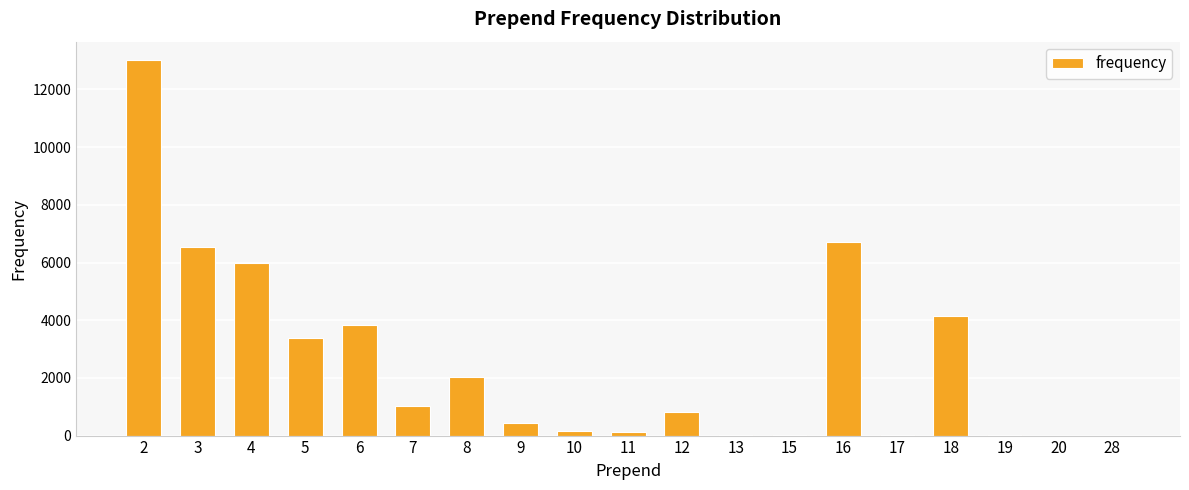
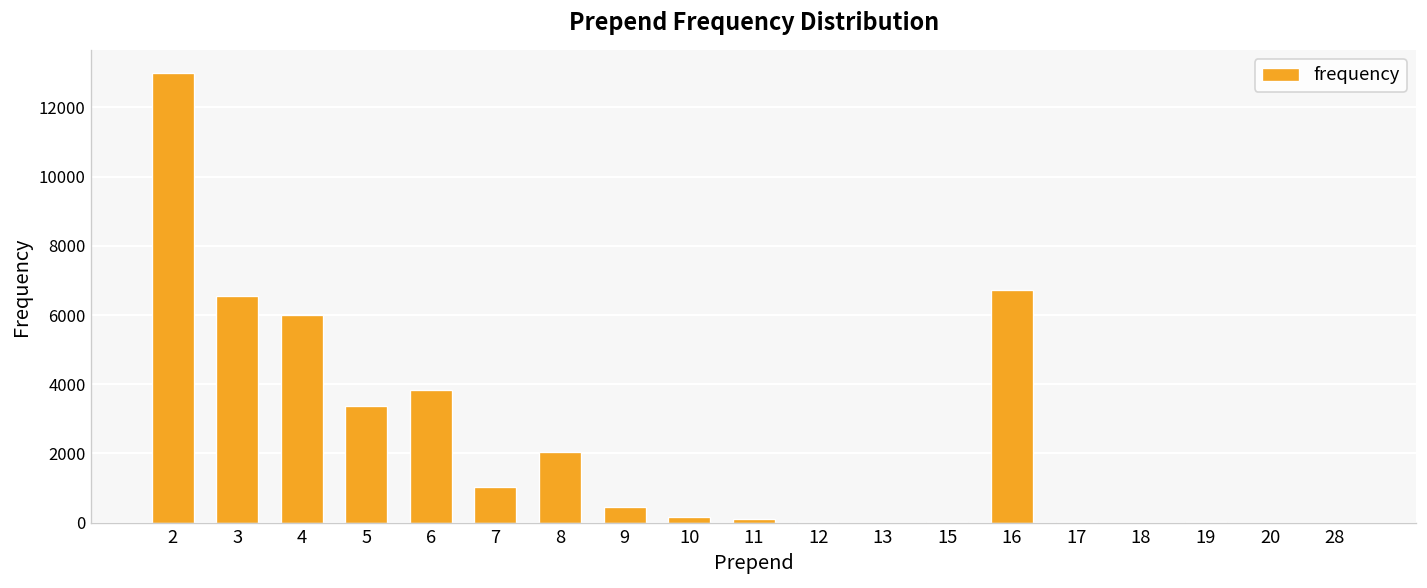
12: 800 -> 0
18: 4100 -> 0
